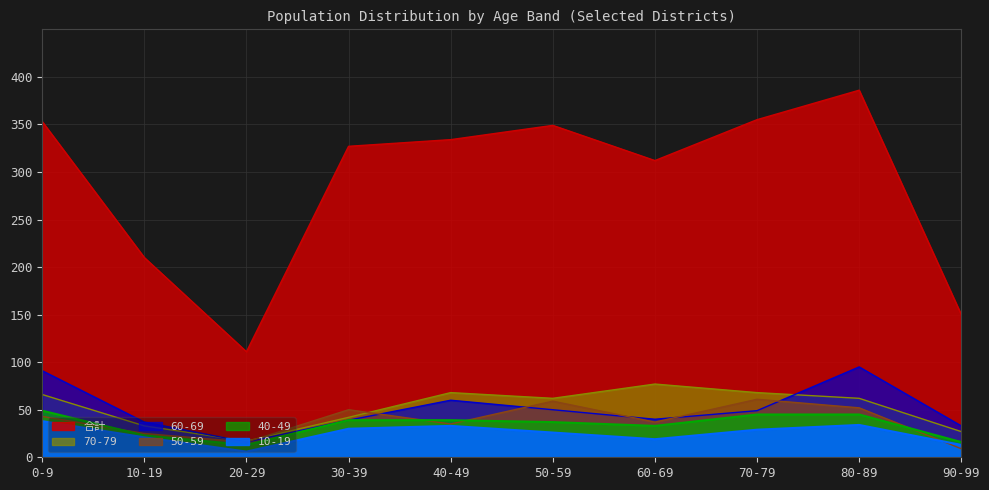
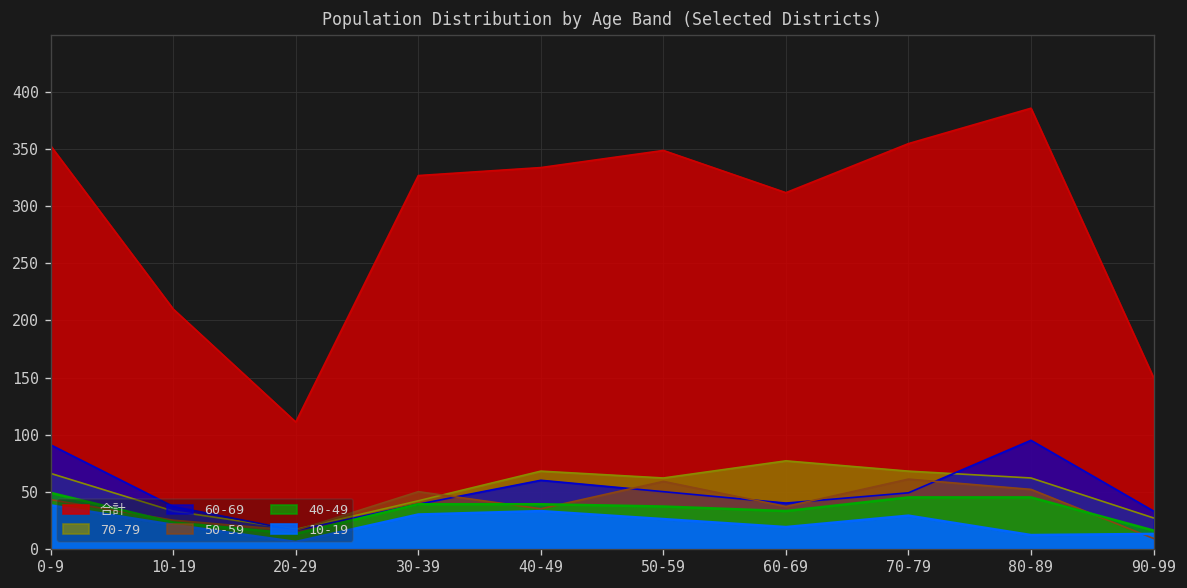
10-19, 80-89: 30 -> 10
